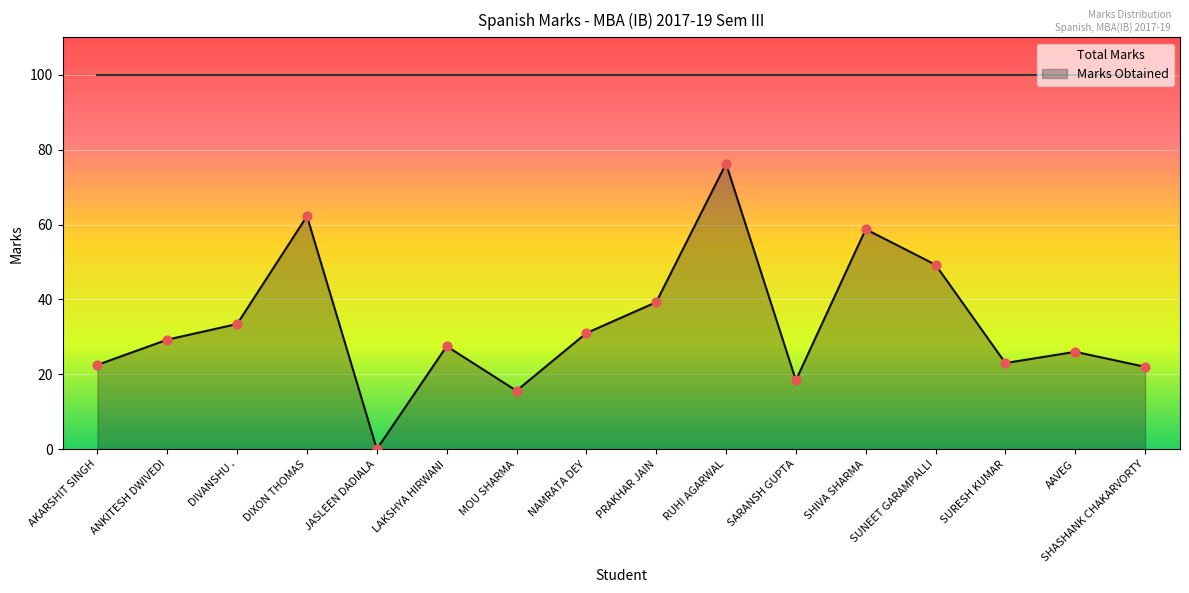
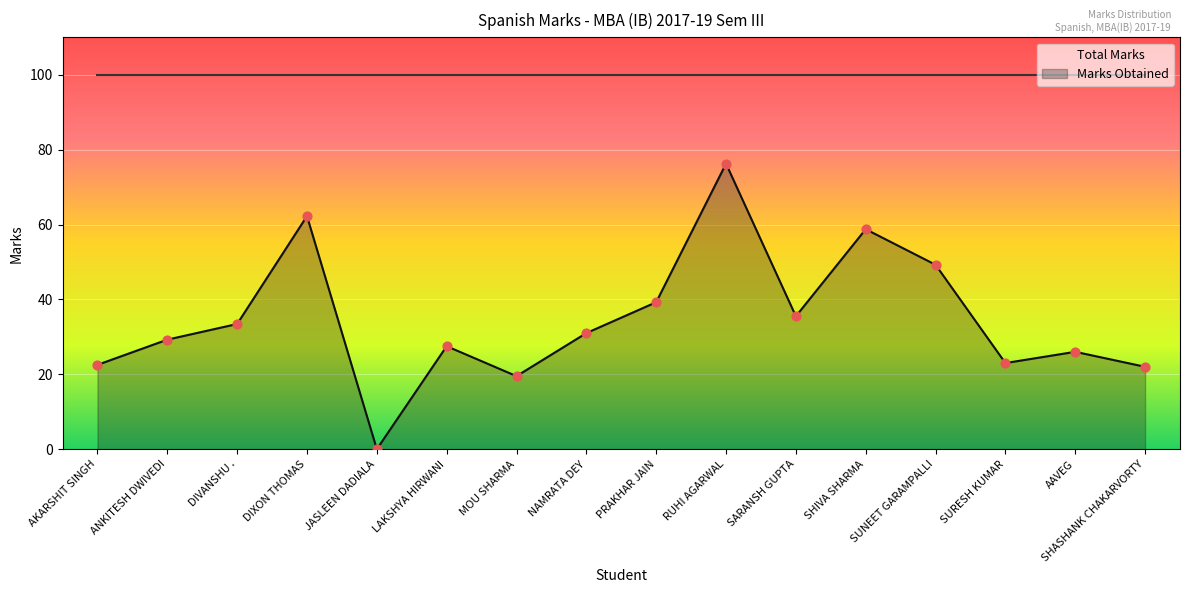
Marks Obtained, MOU SHARMA: 16 -> 20
Marks Obtained, SARANSH GUPTA: 18 -> 36
